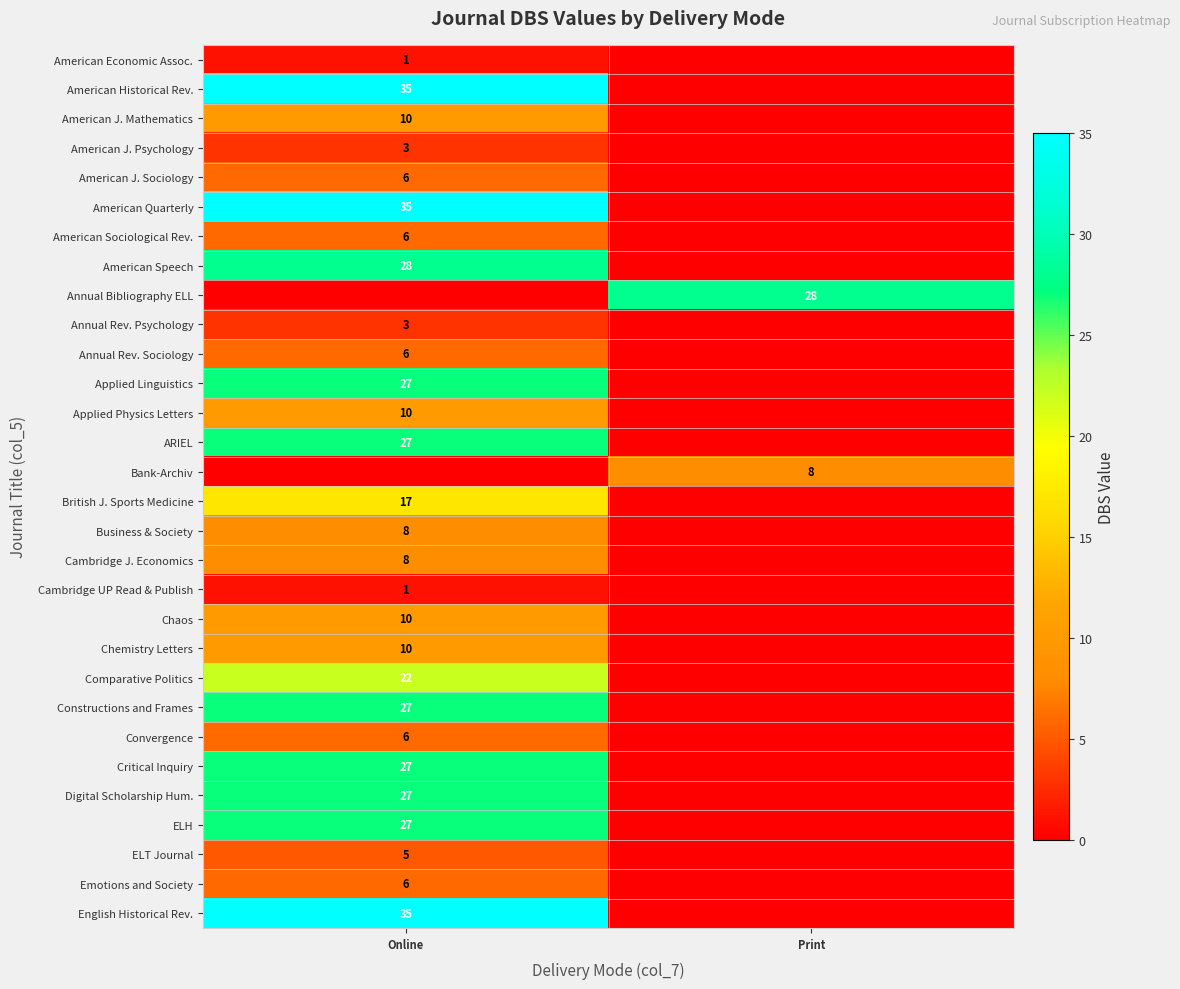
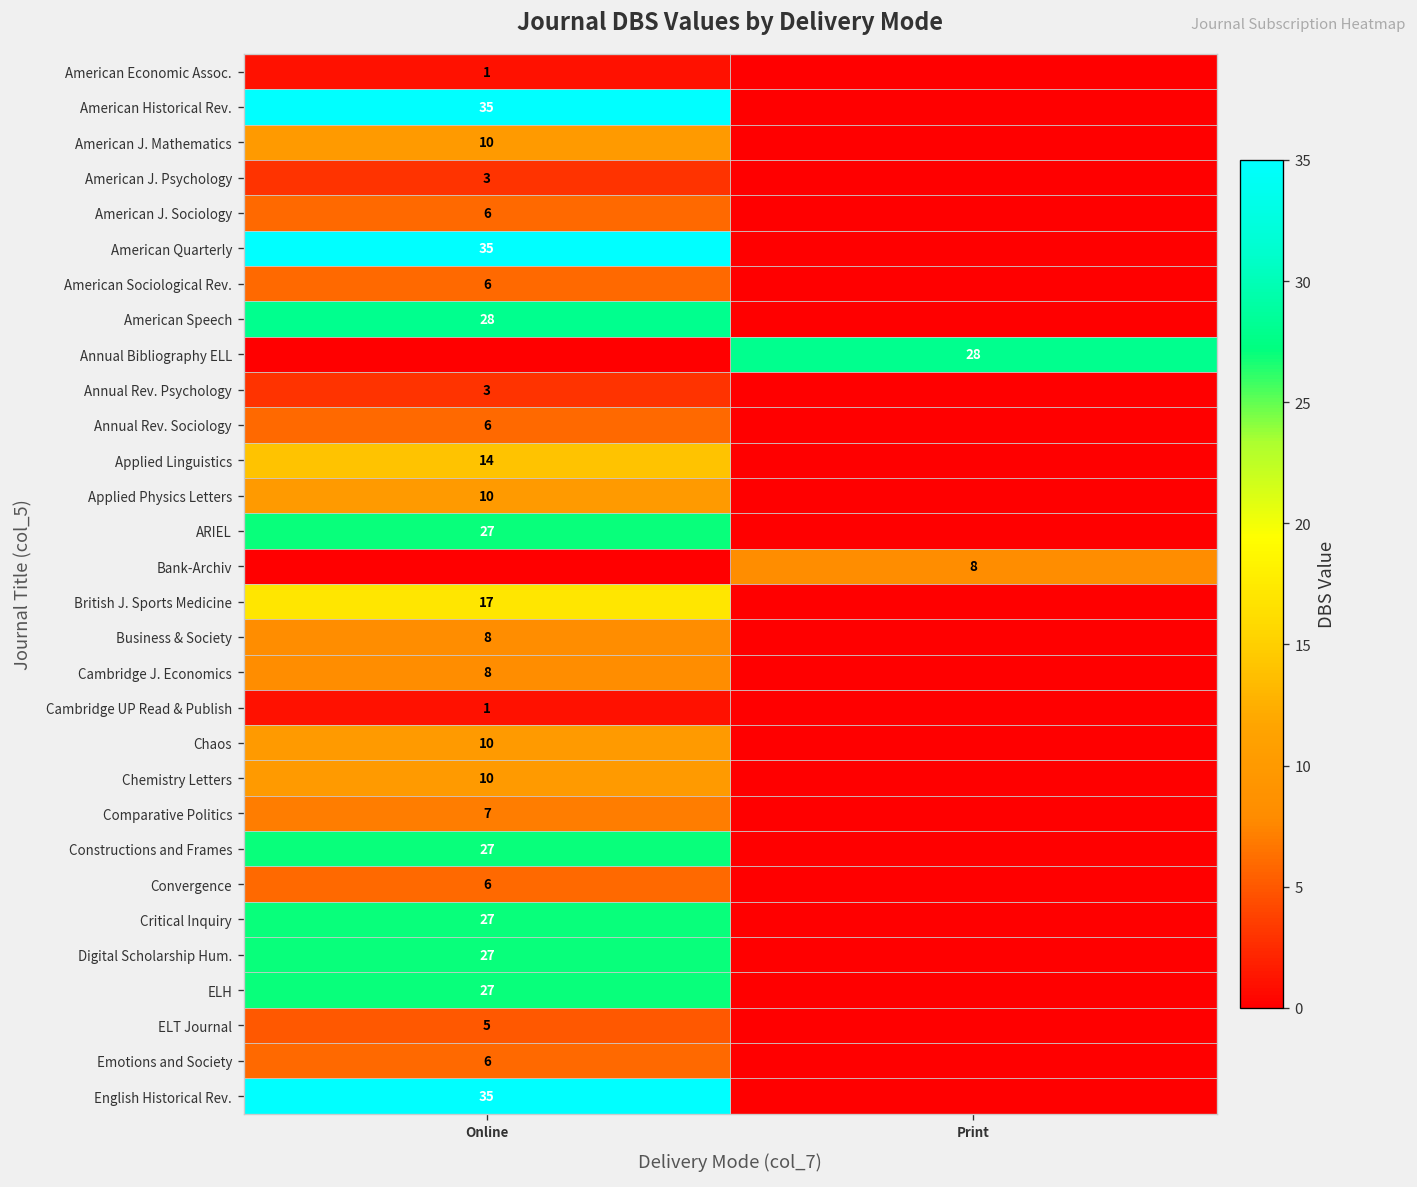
Applied Linguistics, Online: 27 -> 14
Comparative Politics, Online: 22 -> 7
